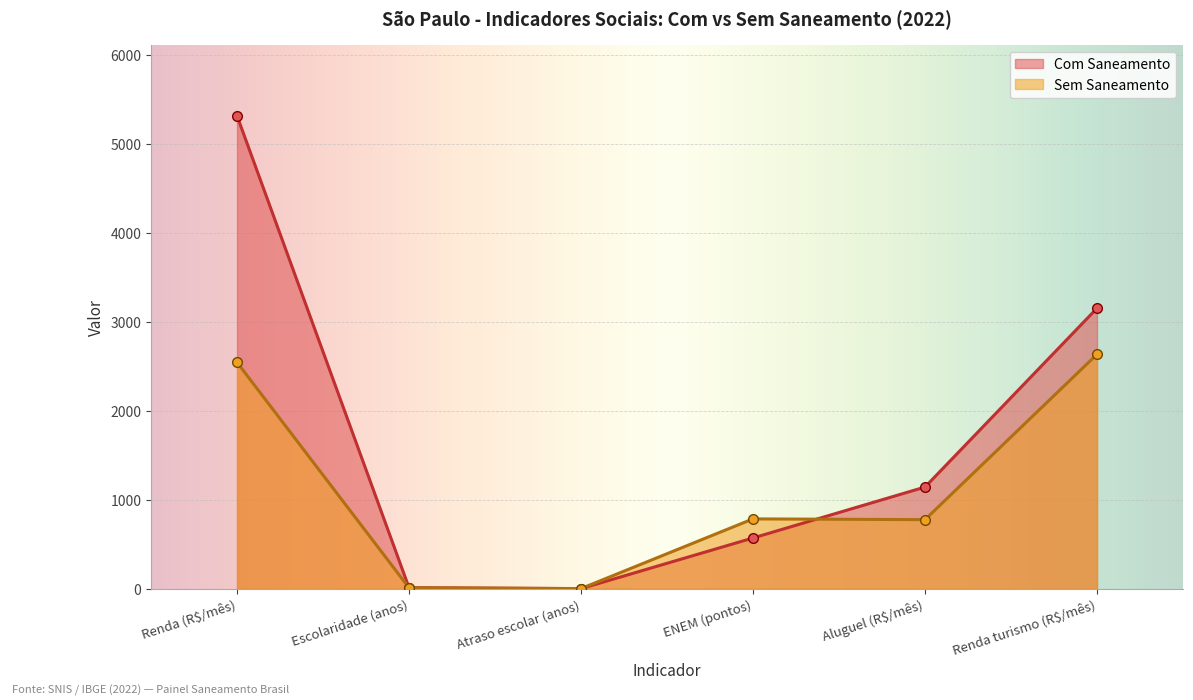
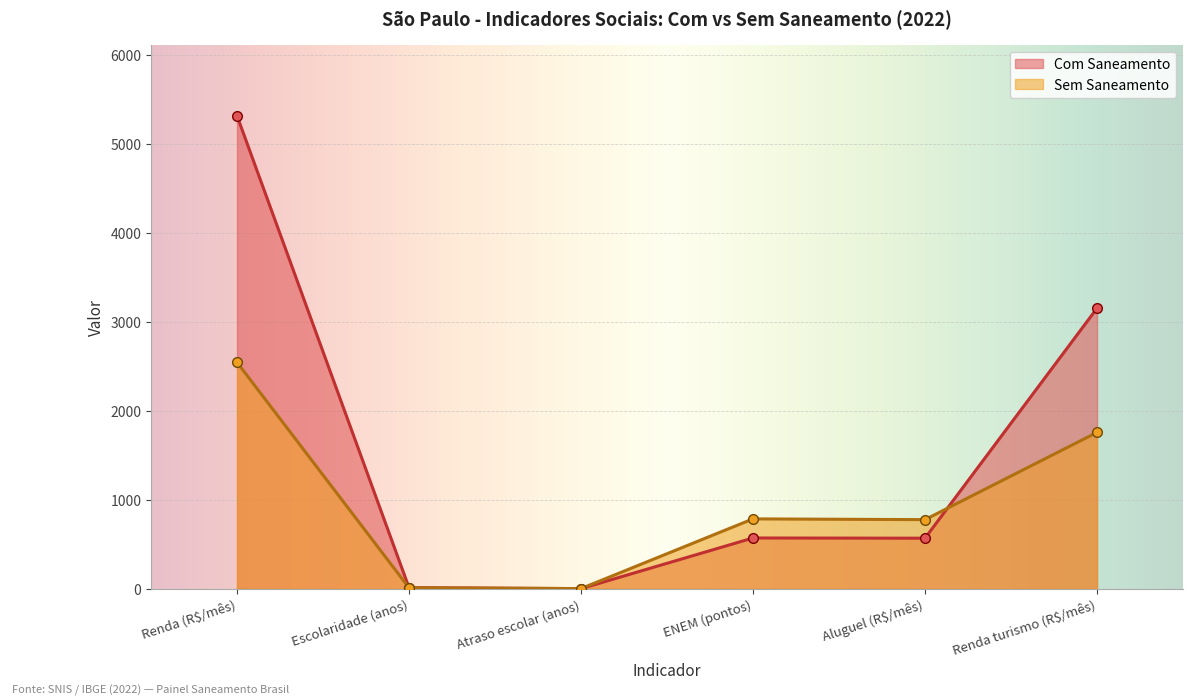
Com Saneamento, Aluguel (R$/mês): 1100 -> 600
Sem Saneamento, Renda turismo (R$/mês): 2600 -> 1800
